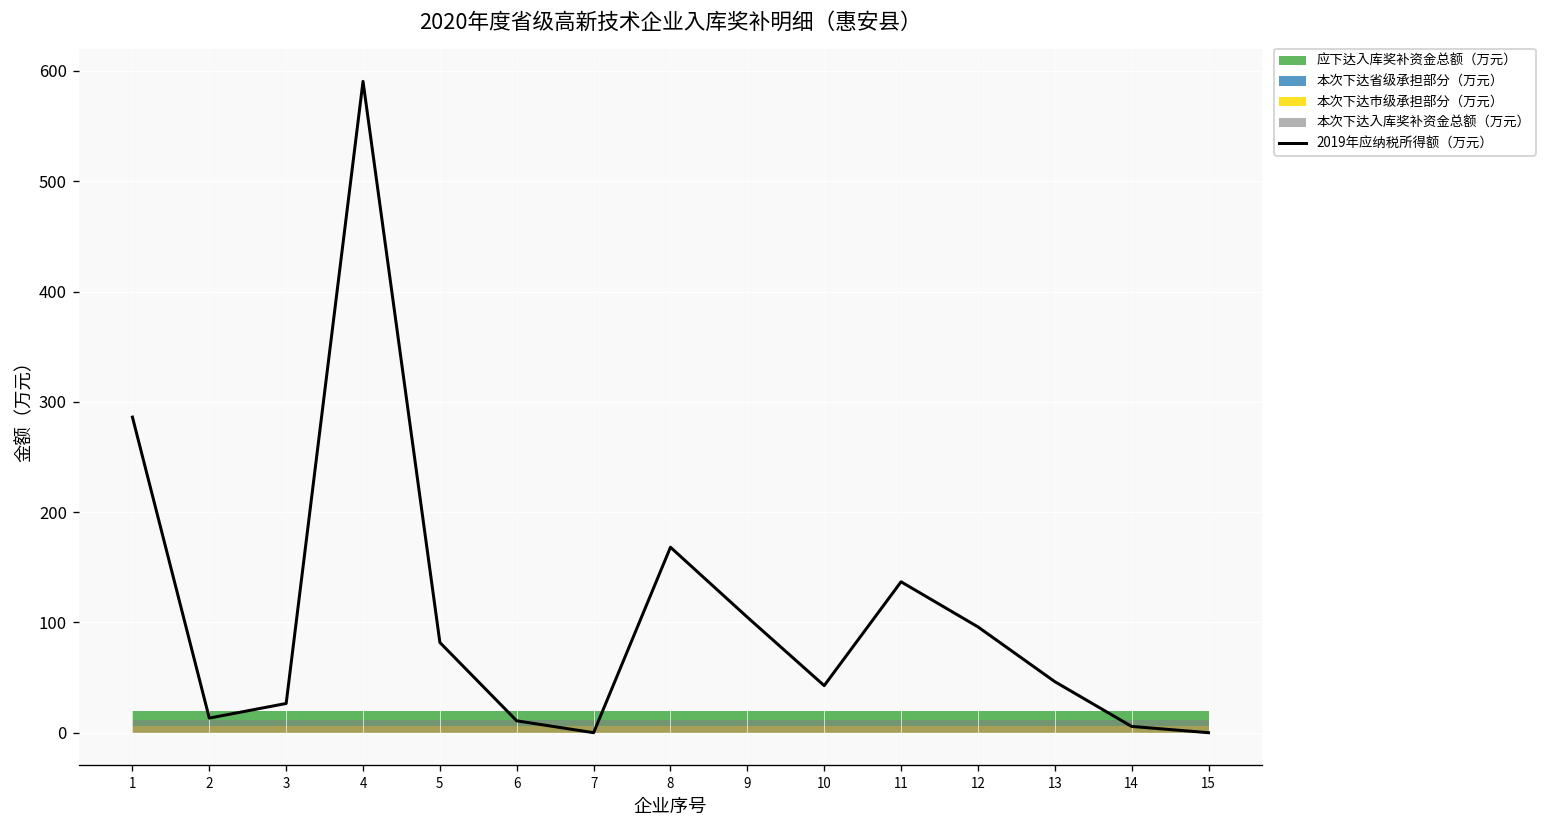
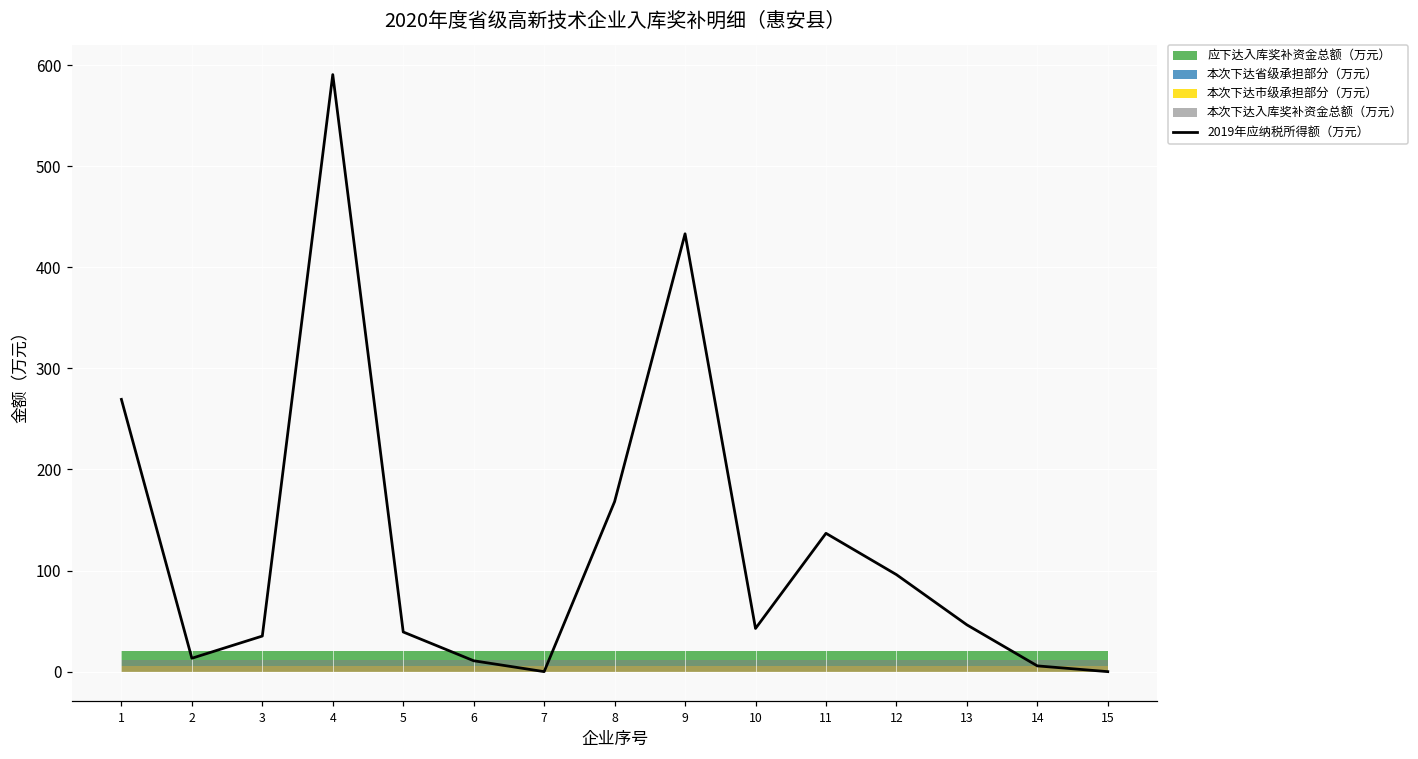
2019年应纳税所得额（万元）, 1: 290 -> 270
2019年应纳税所得额（万元）, 3: 30 -> 40
2019年应纳税所得额（万元）, 5: 80 -> 40
2019年应纳税所得额（万元）, 9: 100 -> 430
